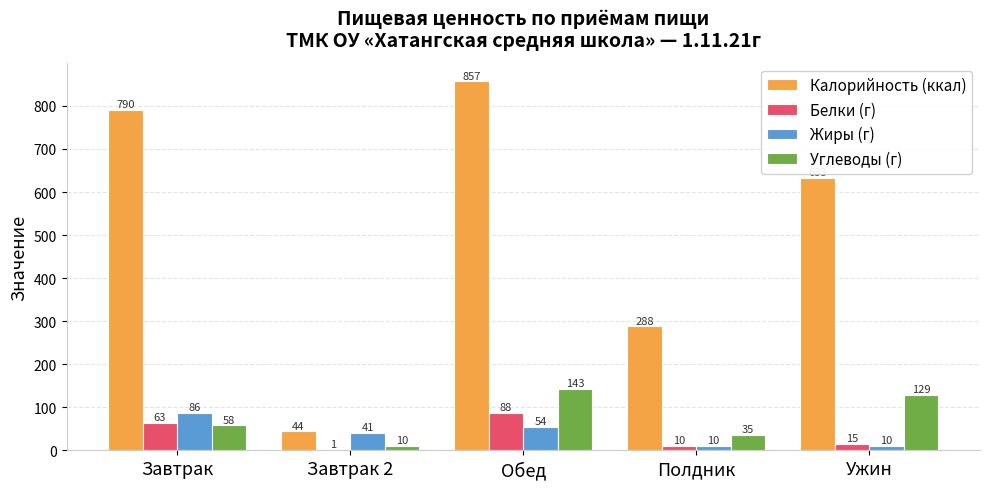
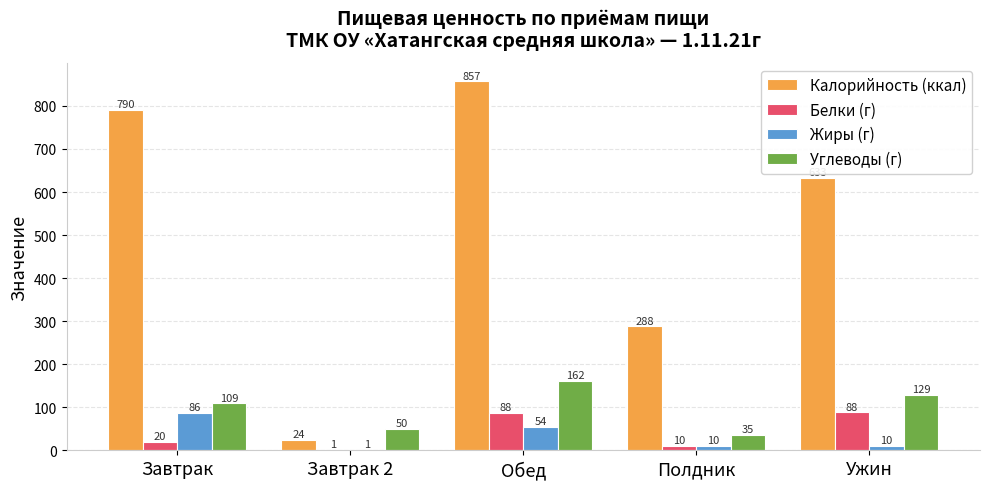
Белки (г), Завтрак: 63 -> 20
Углеводы (г), Завтрак: 58 -> 109
Калорийность (ккал), Завтрак 2: 44 -> 24
Жиры (г), Завтрак 2: 41 -> 1
Углеводы (г), Завтрак 2: 10 -> 50
Углеводы (г), Обед: 143 -> 162
Белки (г), Ужин: 15 -> 88
